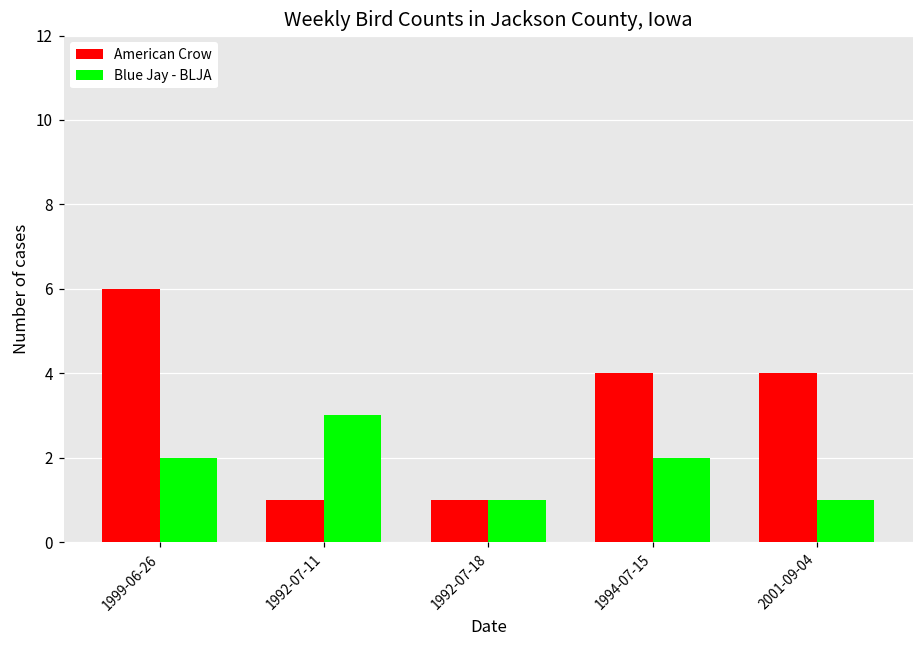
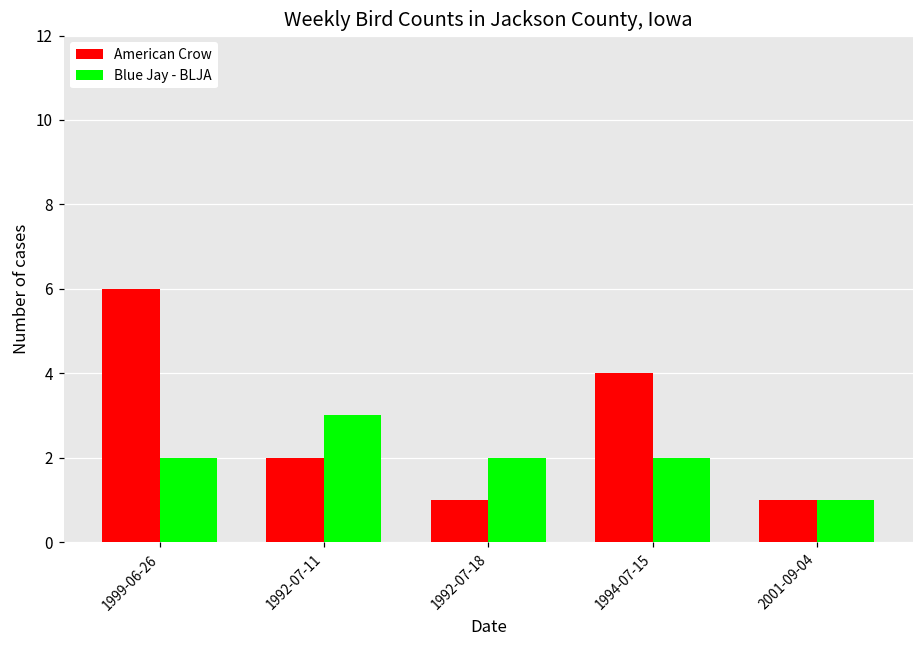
American Crow, 1992-07-11: 1 -> 2
Blue Jay - BLJA, 1992-07-18: 1 -> 2
American Crow, 2001-09-04: 4 -> 1
